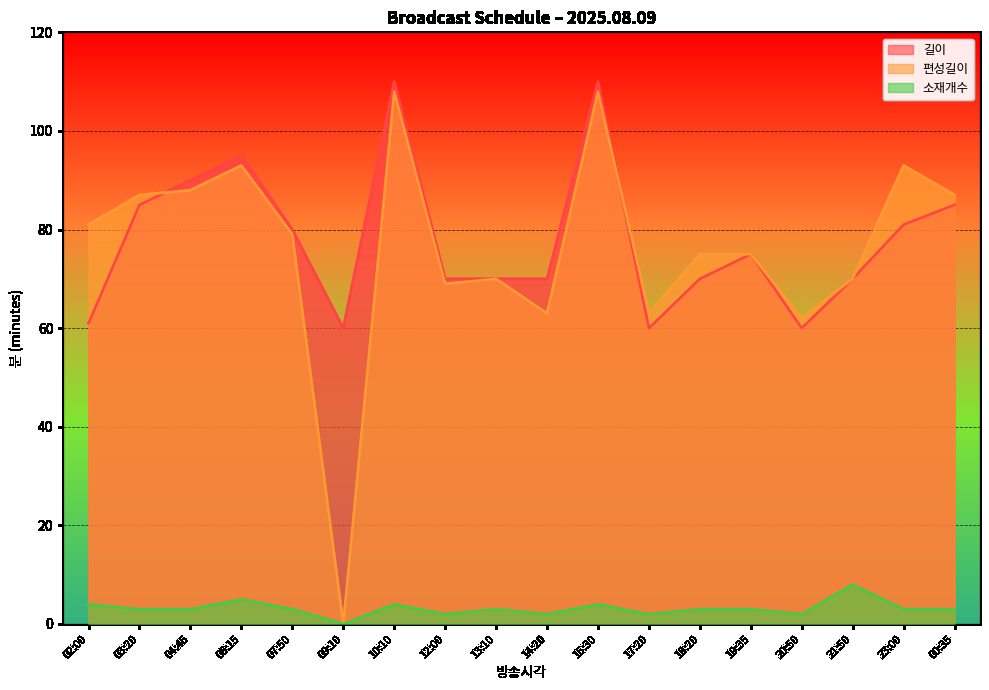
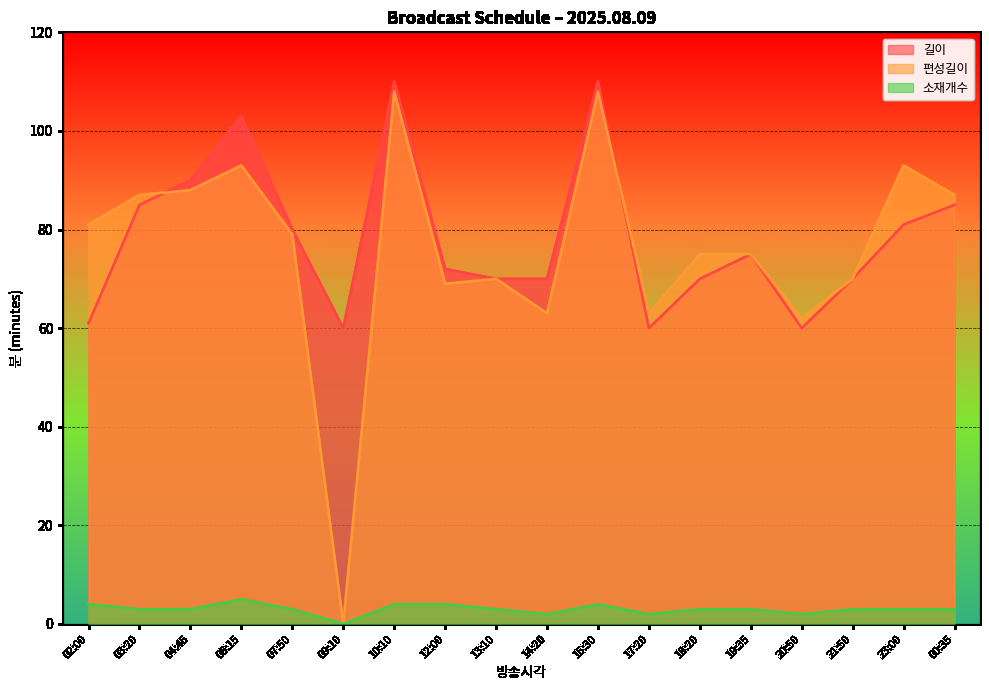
길이, 06:15: 95 -> 103
길이, 12:00: 70 -> 72
소재개수, 12:00: 2 -> 4
소재개수, 21:50: 8 -> 3
